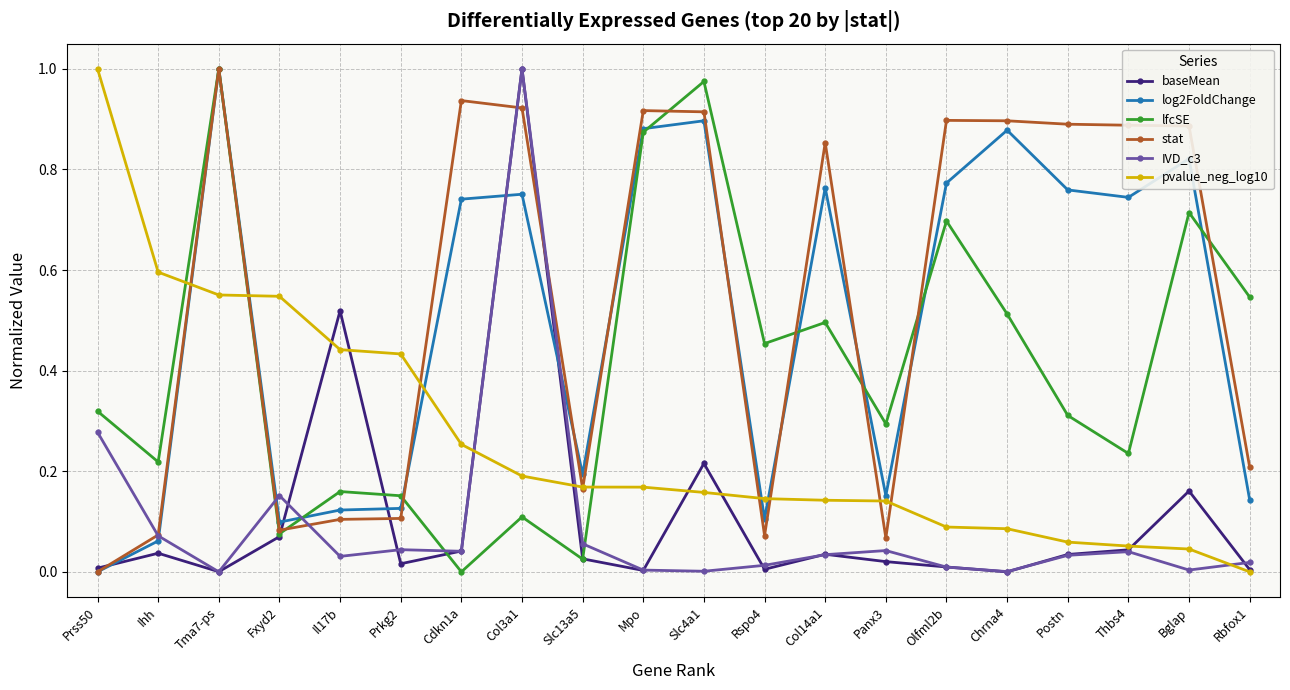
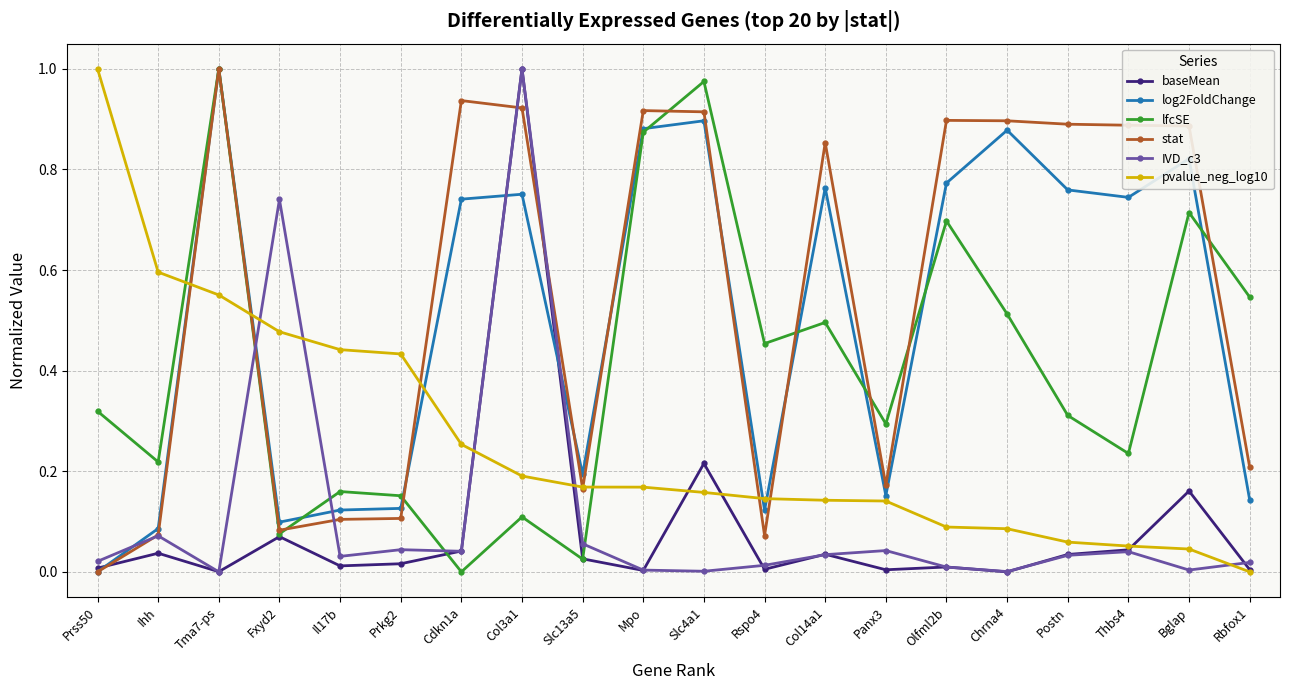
IVD_c3, Prss50: 0.28 -> 0.02
log2FoldChange, Ihh: 0.06 -> 0.09
IVD_c3, Fxyd2: 0.15 -> 0.74
pvalue_neg_log10, Fxyd2: 0.55 -> 0.48
baseMean, Il17b: 0.52 -> 0.01
log2FoldChange, Rspo4: 0.11 -> 0.12
baseMean, Panx3: 0.02 -> 0.00
stat, Panx3: 0.07 -> 0.17
